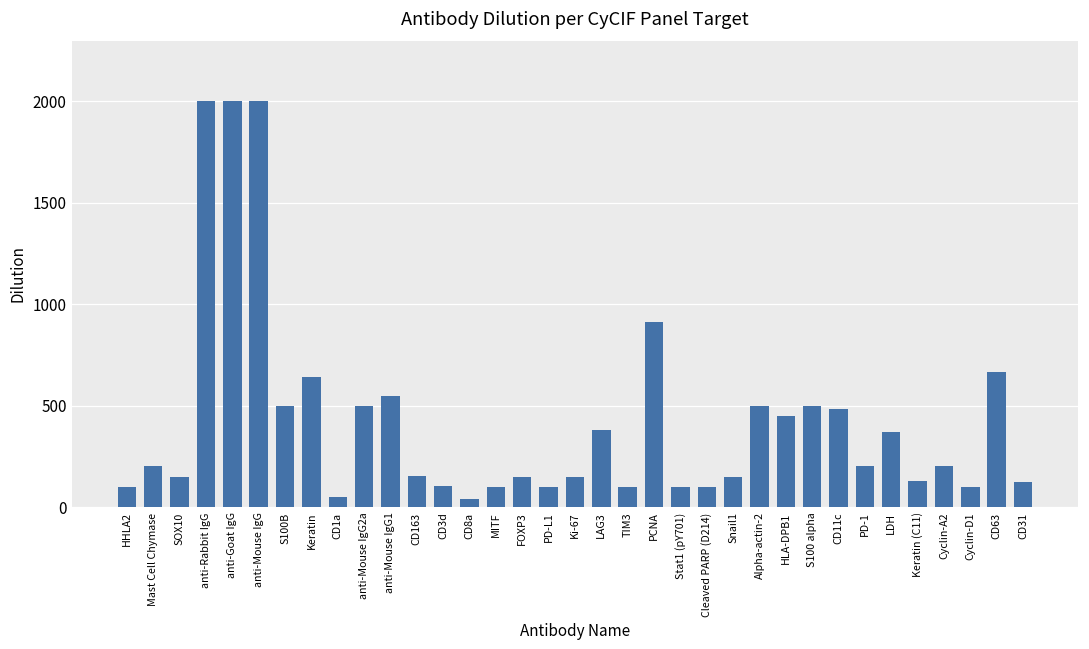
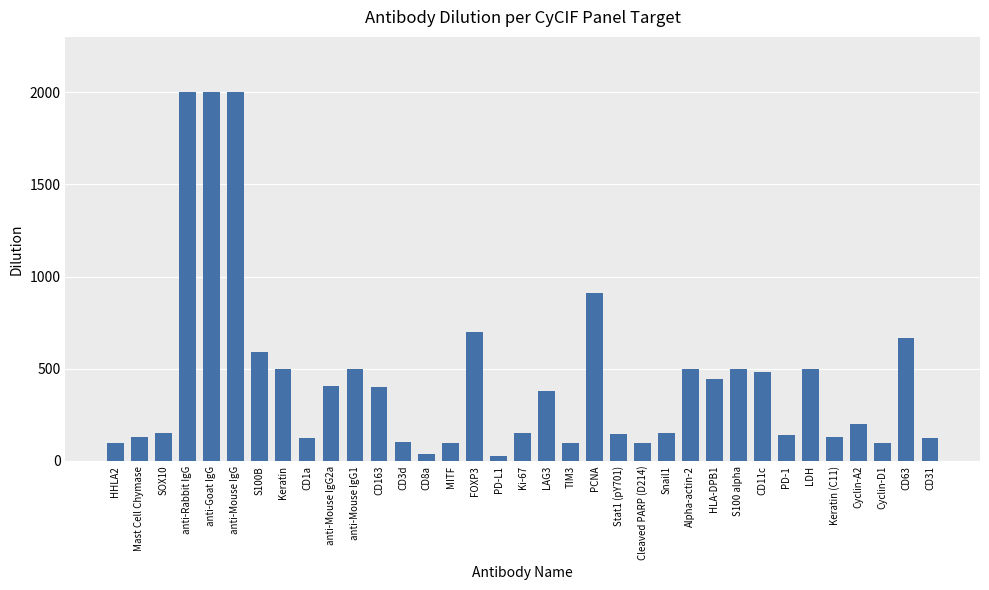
Mast Cell Chymase: 200 -> 130
S100B: 500 -> 590
Keratin: 640 -> 500
CD1a: 50 -> 120
anti-Mouse IgG2a: 500 -> 400
anti-Mouse IgG1: 550 -> 500
CD163: 160 -> 400
FOXP3: 150 -> 700
PD-L1: 100 -> 30
Stat1 (pY701): 100 -> 150
PD-1: 200 -> 140
LDH: 370 -> 500
